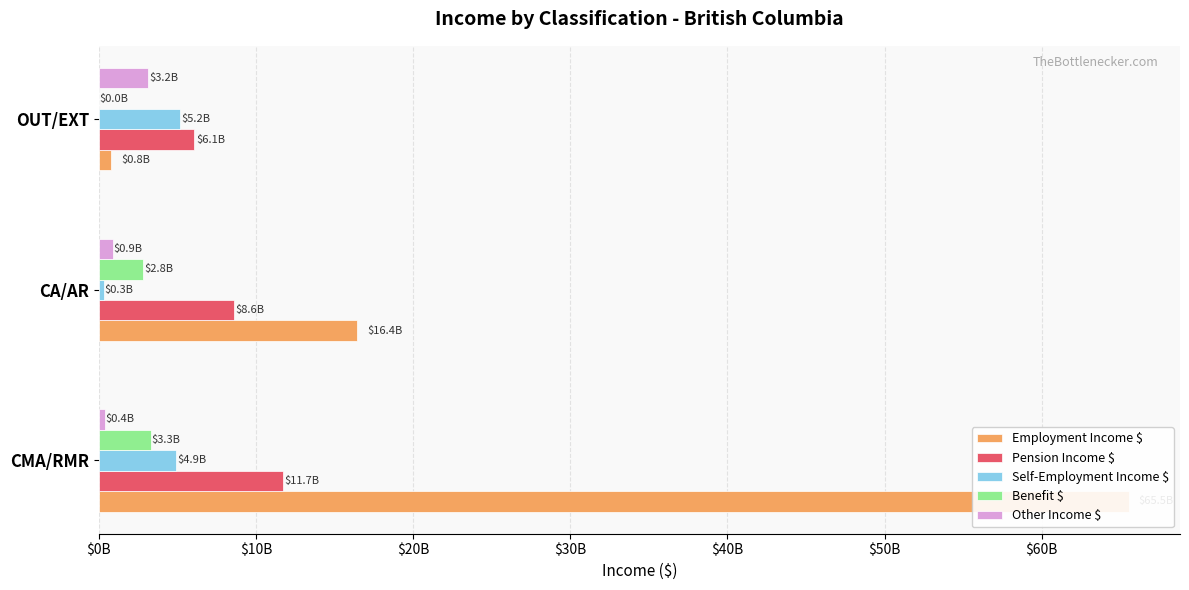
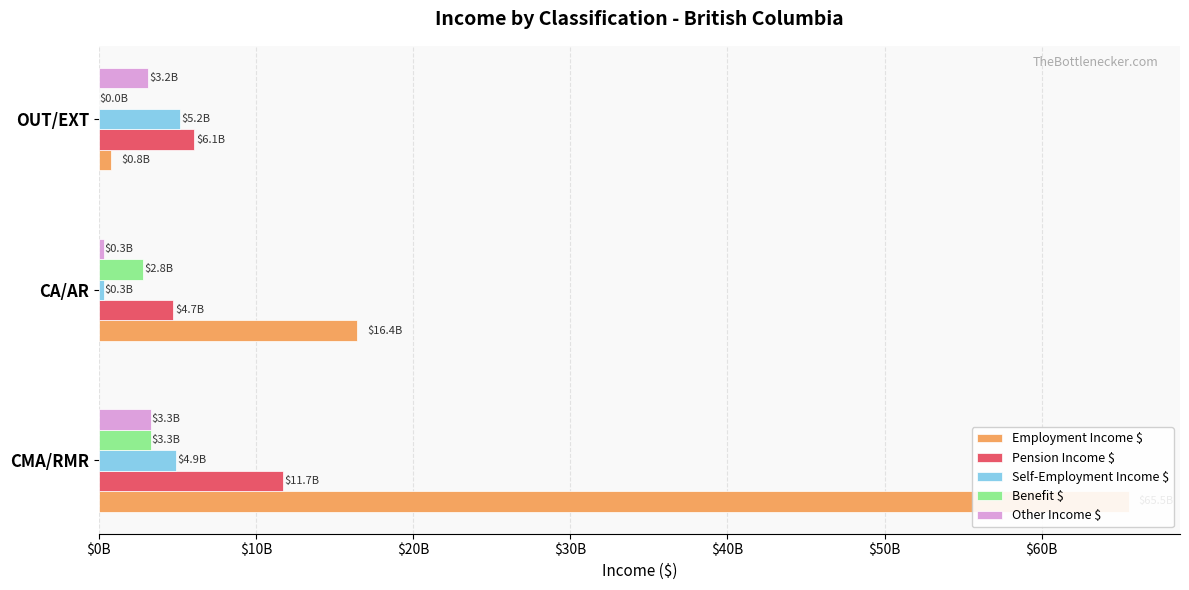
Other Income $, CA/AR: $0.9B -> $0.3B
Pension Income $, CA/AR: $8.6B -> $4.7B
Other Income $, CMA/RMR: $0.4B -> $3.3B
